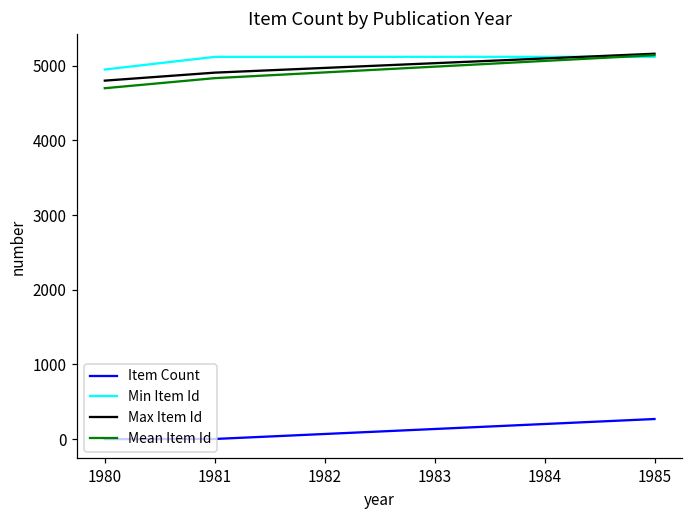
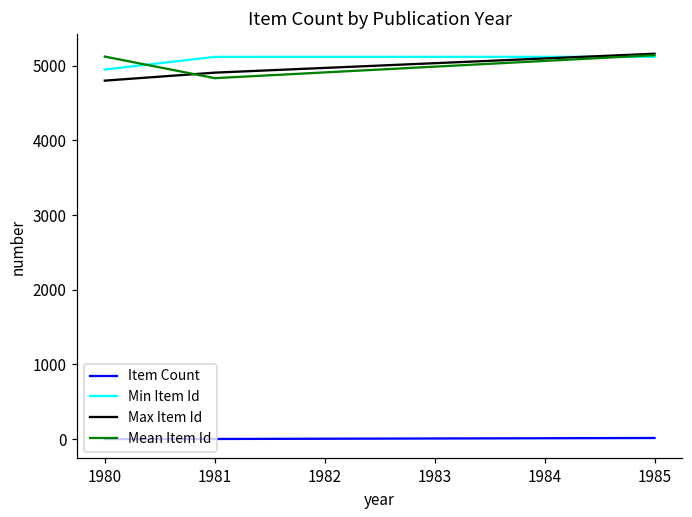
Mean Item Id, 1980: 4700 -> 5100
Item Count, 1985: 300 -> 0
